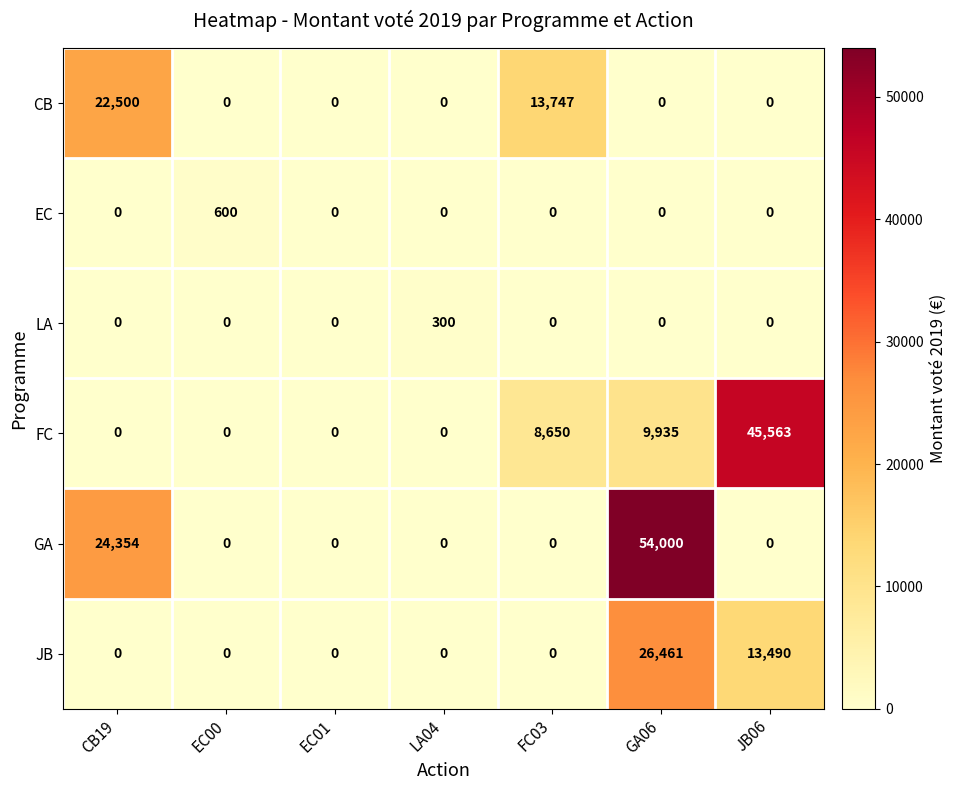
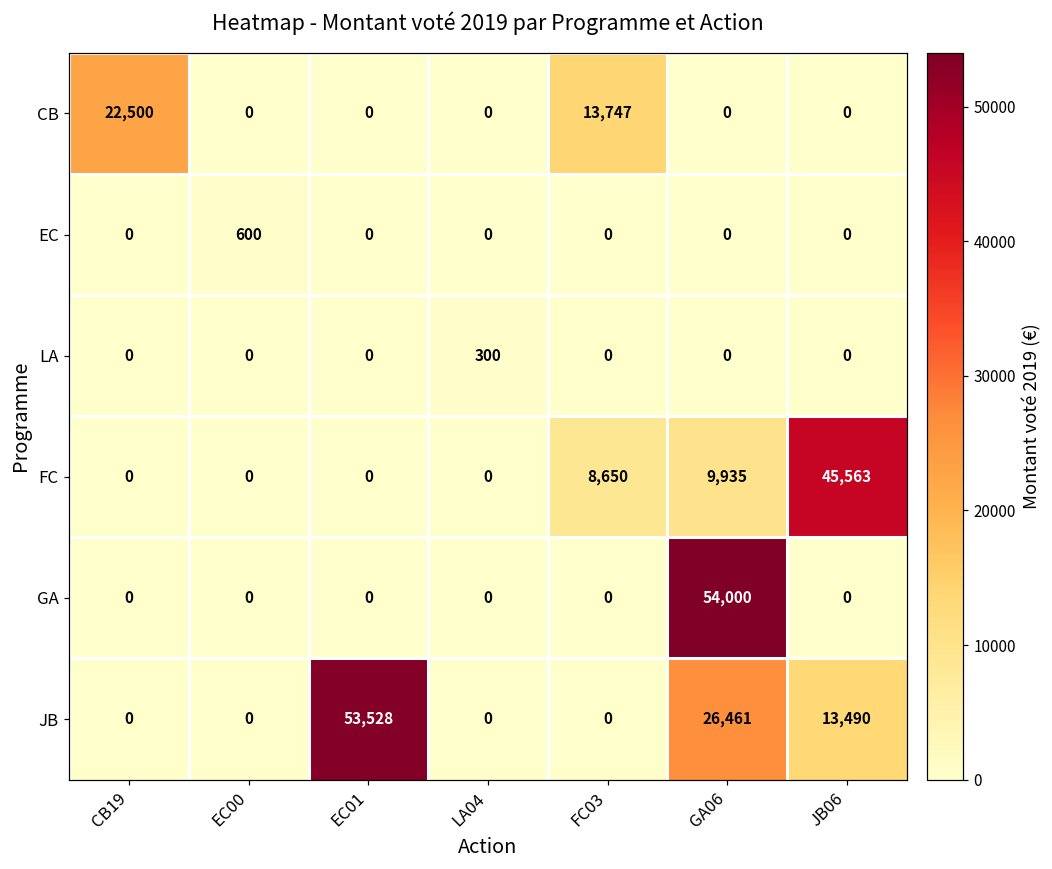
GA, CB19: 24,354 -> 0
JB, EC01: 0 -> 53,528
